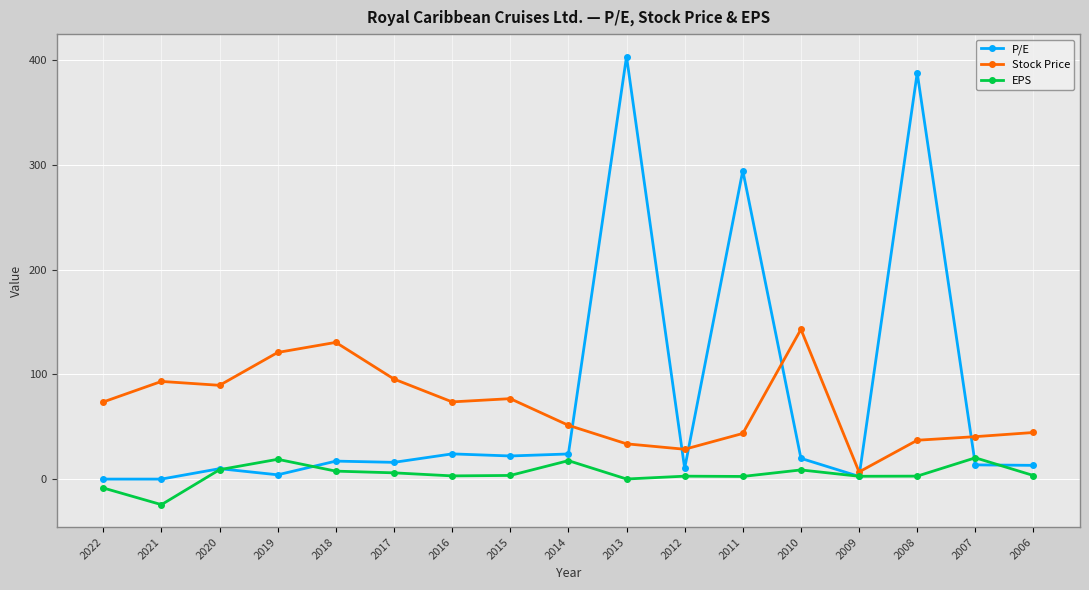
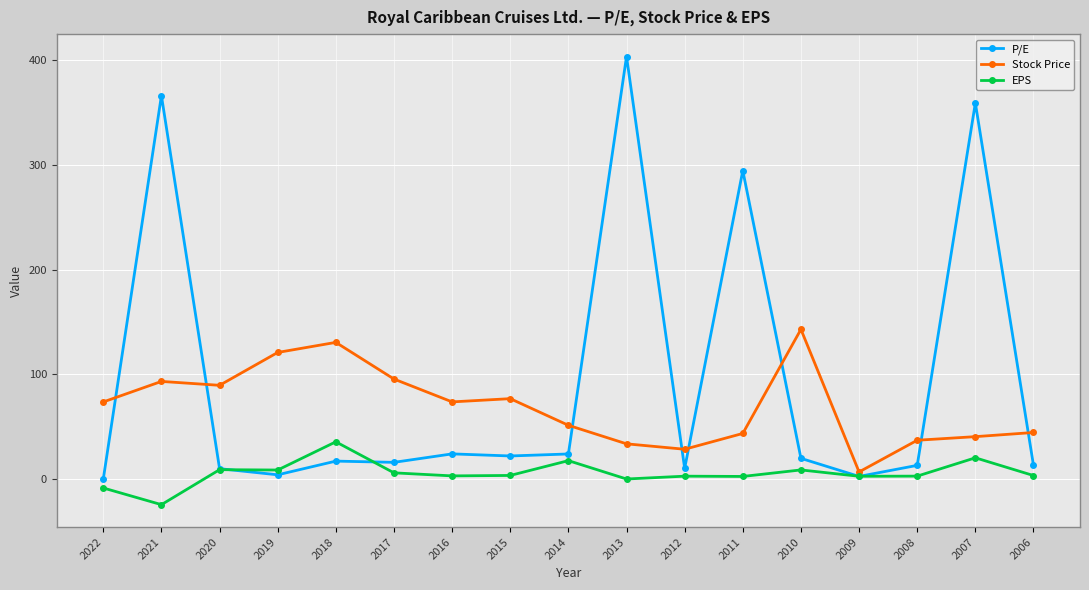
P/E, 2021: 0 -> 366
EPS, 2019: 19 -> 9
EPS, 2018: 8 -> 36
P/E, 2008: 388 -> 13
P/E, 2007: 14 -> 359
